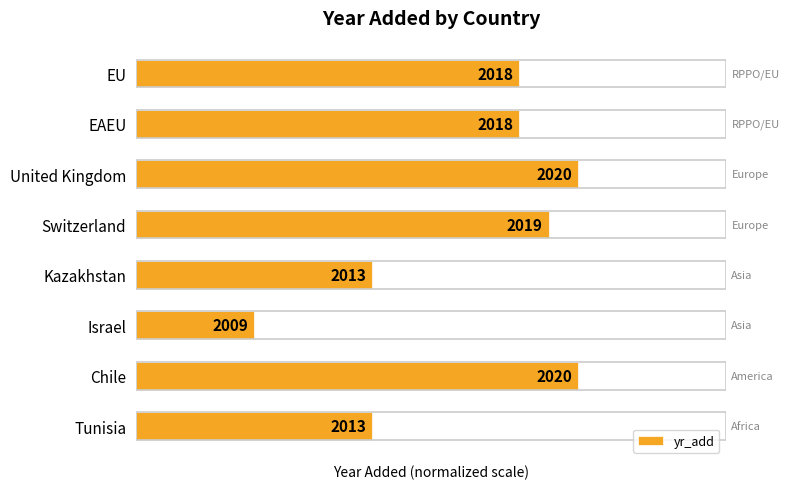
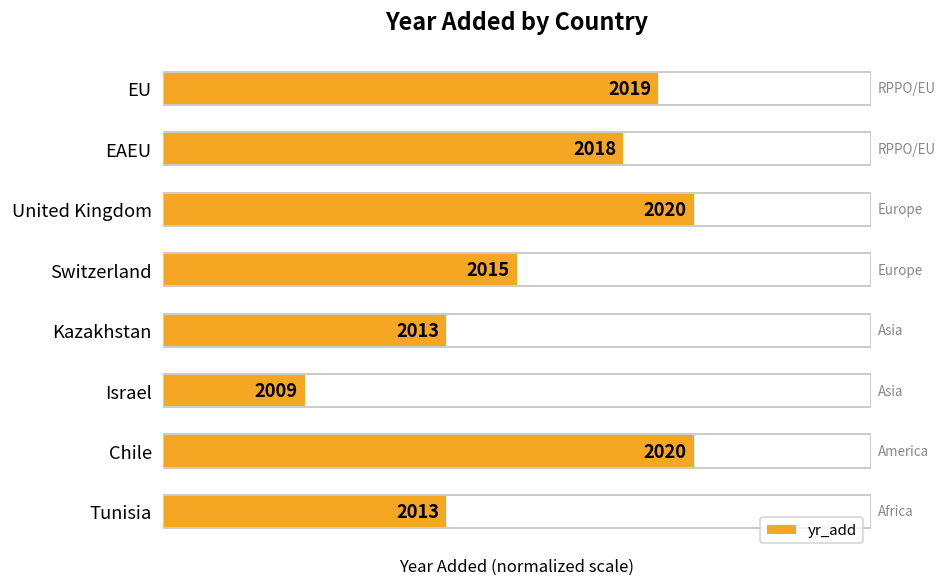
EU: 2018 -> 2019
Switzerland: 2019 -> 2015
